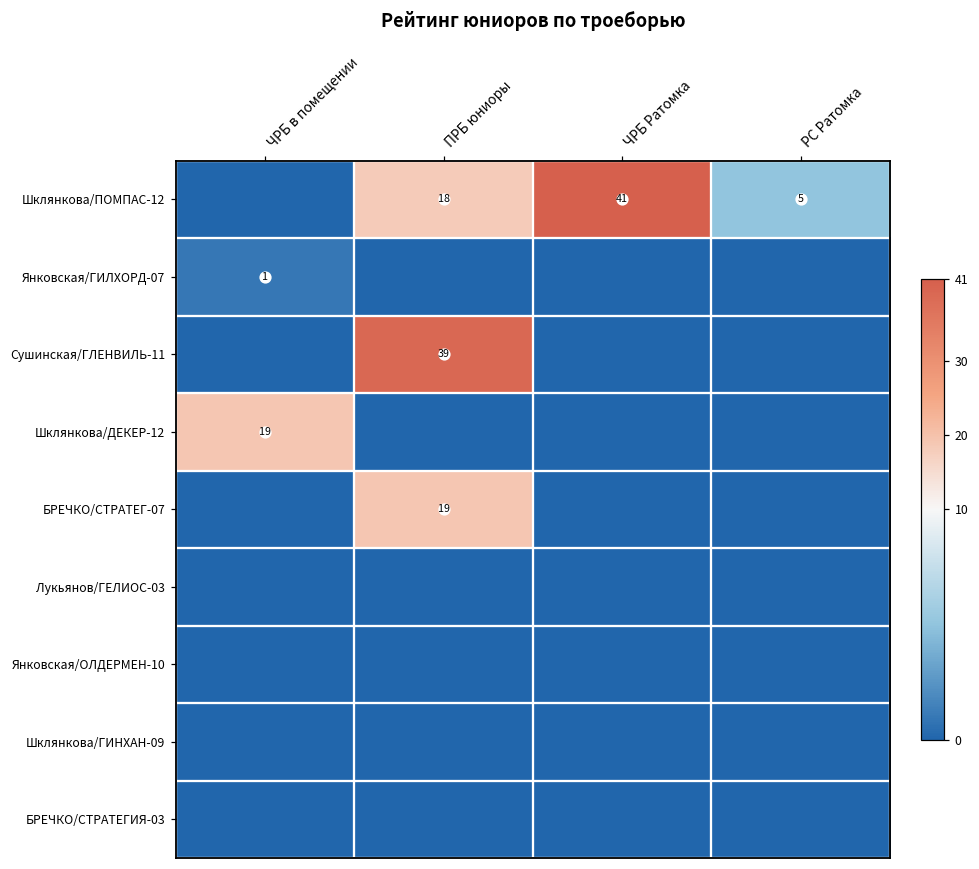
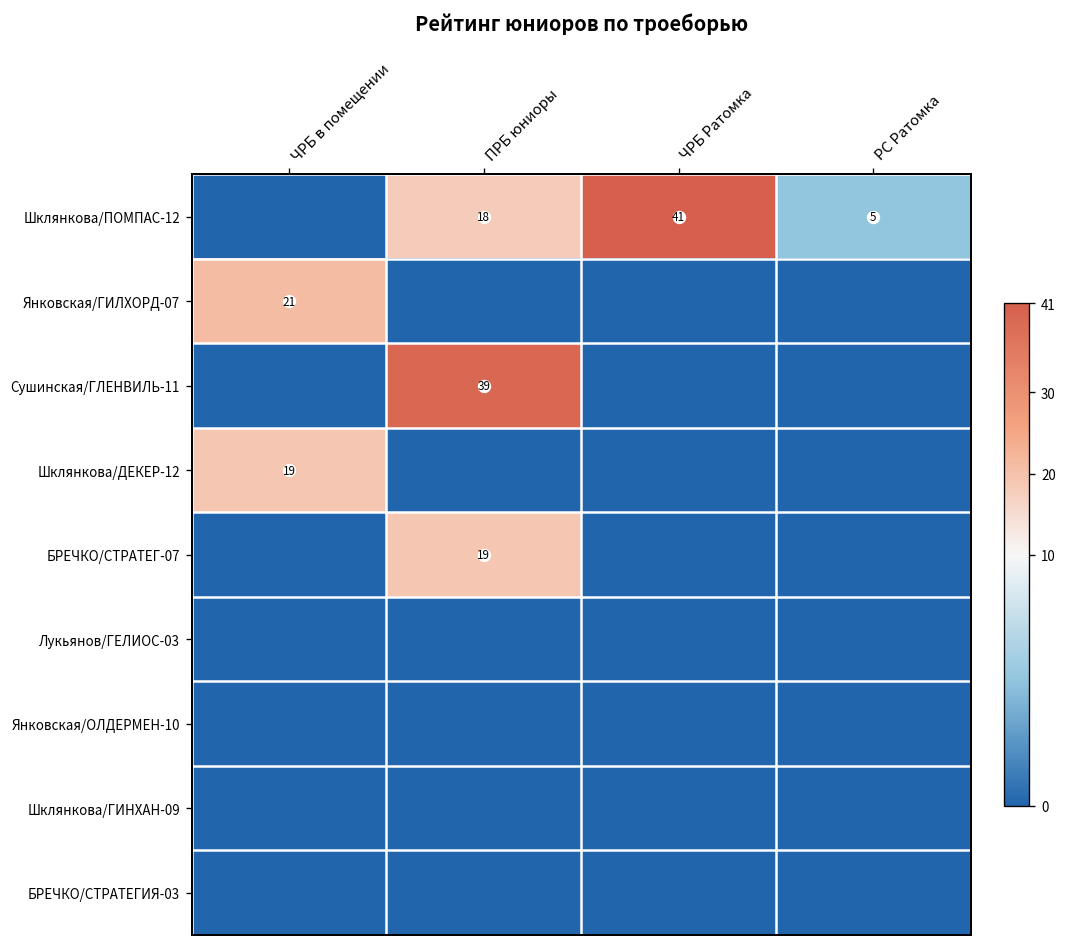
Янковская/ГИЛХОРД-07, ЧРБ в помещении: 1 -> 21
